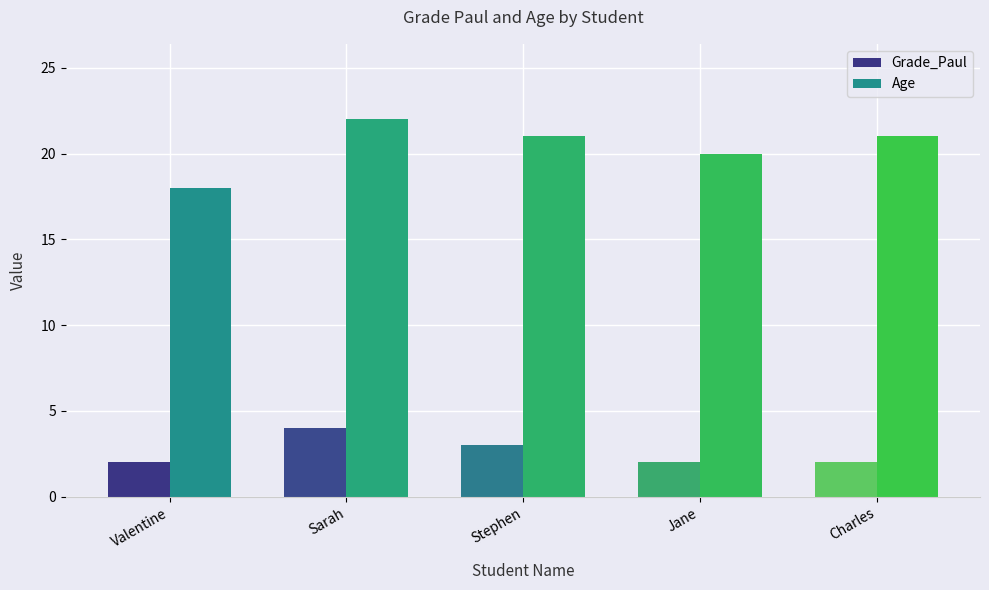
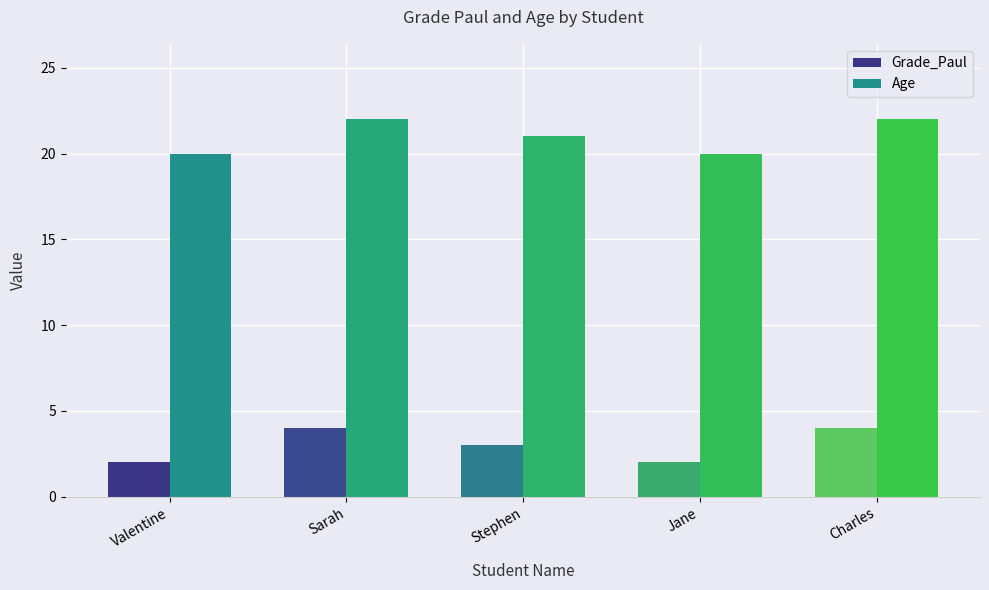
Age, Valentine: 18 -> 20
Grade_Paul, Charles: 2 -> 4
Age, Charles: 21 -> 22
